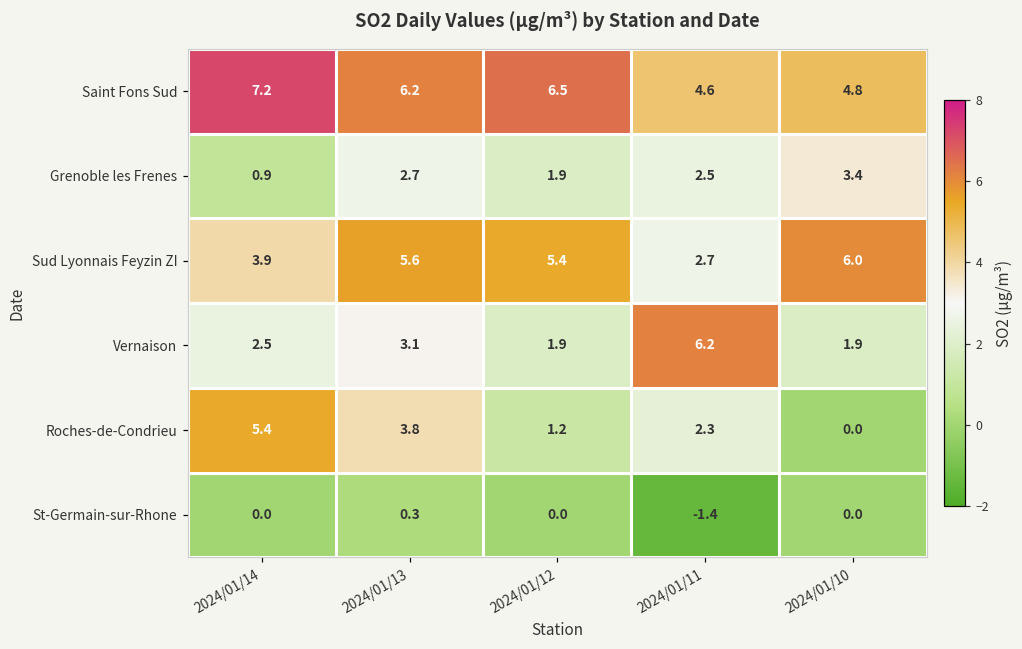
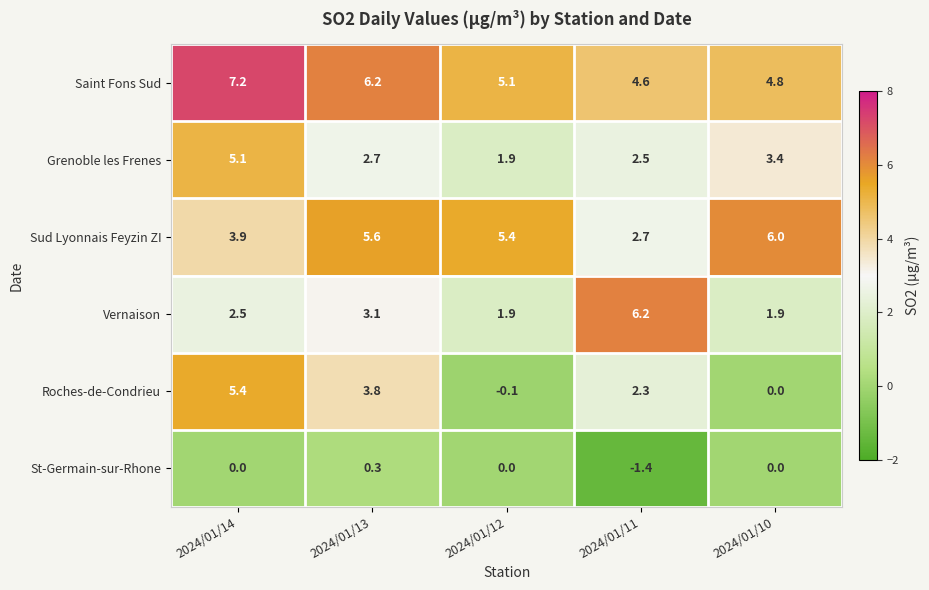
Saint Fons Sud, 2024/01/12: 6.5 -> 5.1
Grenoble les Frenes, 2024/01/14: 0.9 -> 5.1
Roches-de-Condrieu, 2024/01/12: 1.2 -> -0.1
